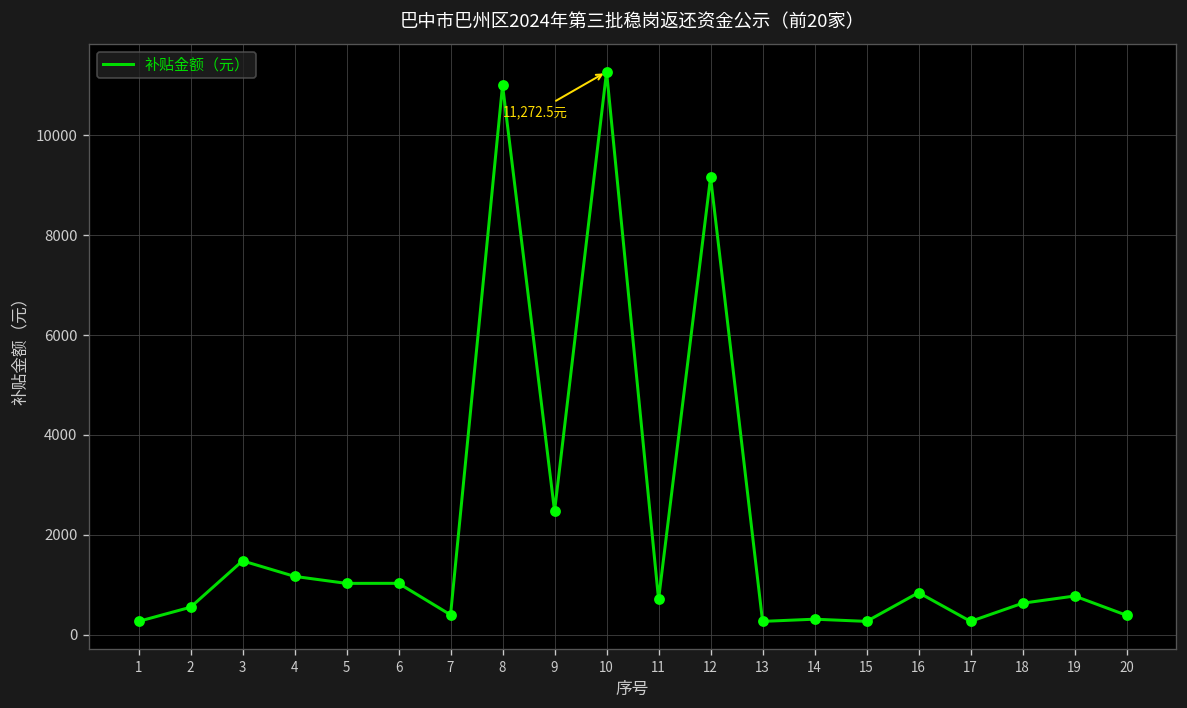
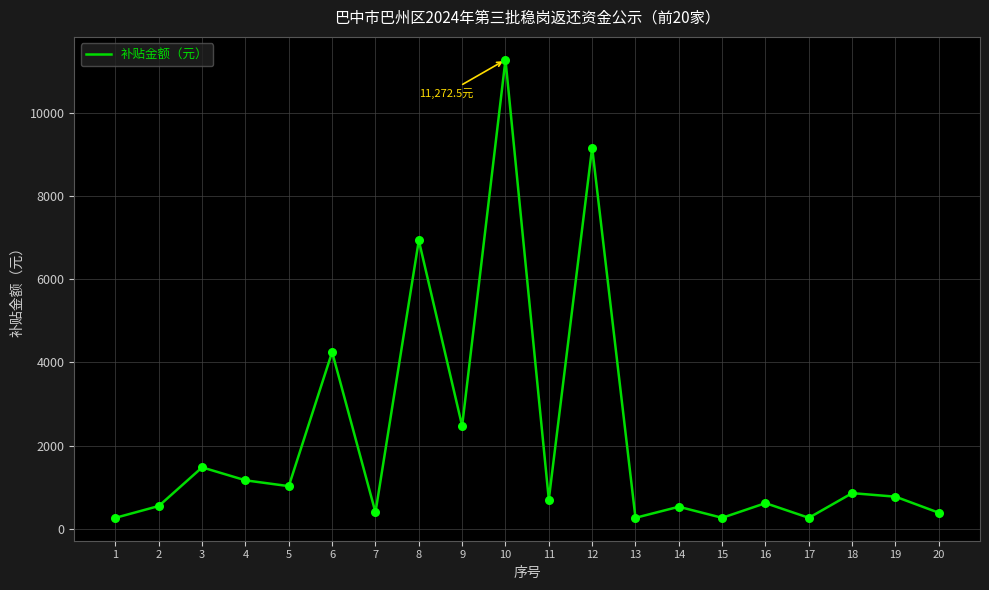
6: 1000 -> 4300
8: 11000 -> 6900
14: 300 -> 500
16: 800 -> 600
18: 600 -> 900
